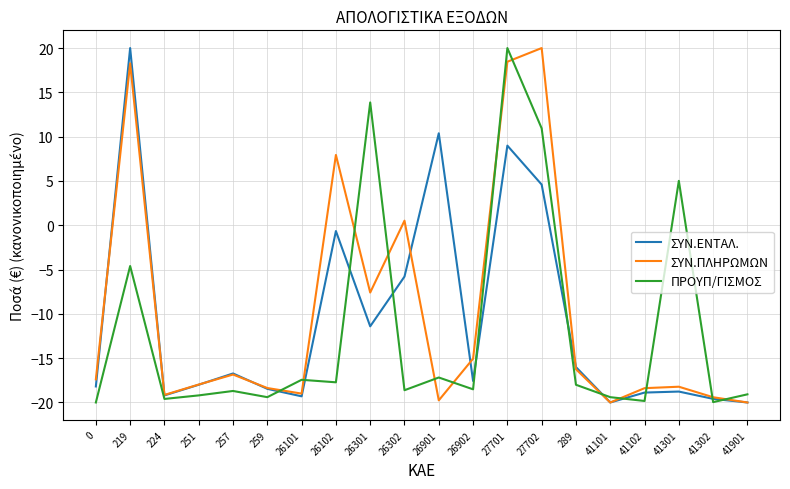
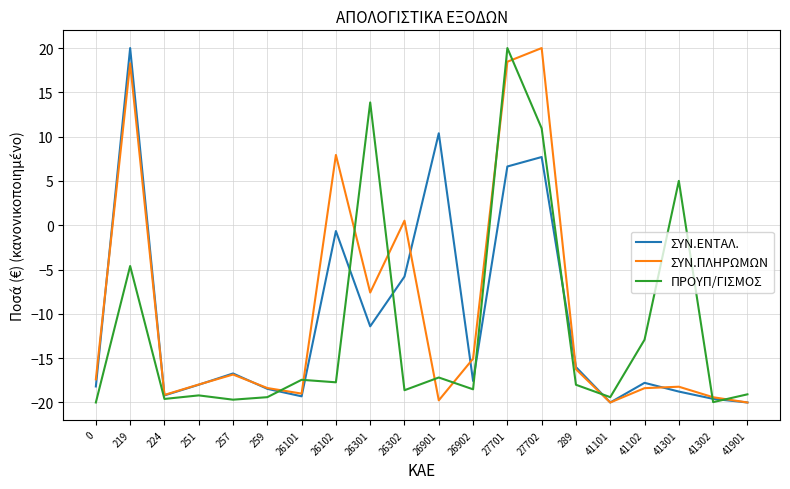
ΠΡΟΥΠ/ΓΙΣΜΟΣ, 257: -19 -> -20
ΣΥΝ.ΕΝΤΑΛ., 27701: 9 -> 7
ΣΥΝ.ΕΝΤΑΛ., 27702: 5 -> 8
ΣΥΝ.ΕΝΤΑΛ., 41102: -19 -> -18
ΠΡΟΥΠ/ΓΙΣΜΟΣ, 41102: -20 -> -13
